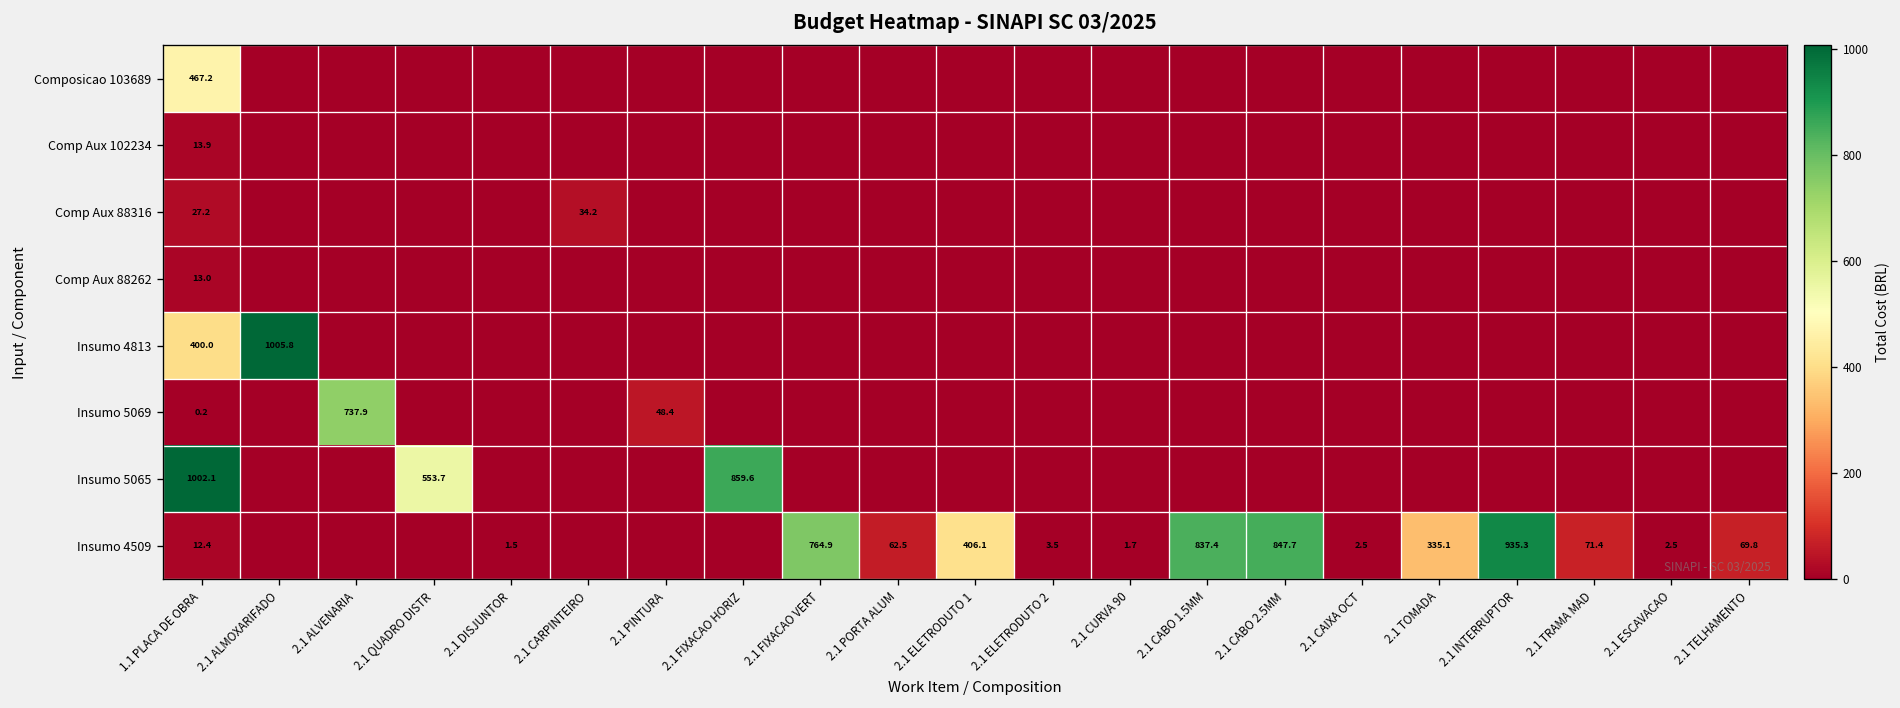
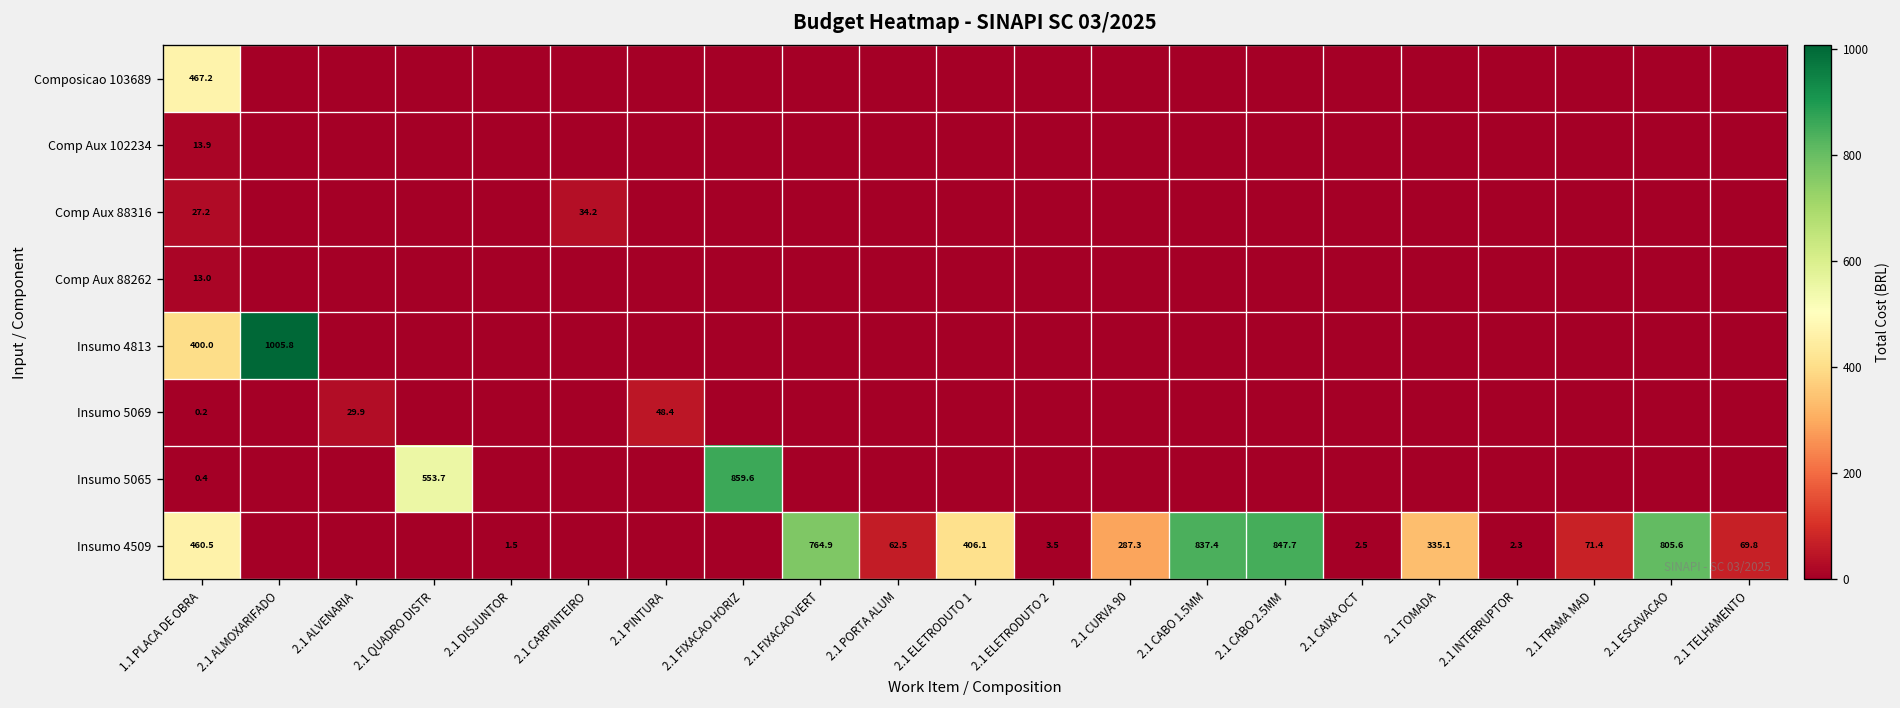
Insumo 5069, 2.1 ALVENARIA: 737.9 -> 29.9
Insumo 5065, 1.1 PLACA DE OBRA: 1002.1 -> 0.4
Insumo 4509, 1.1 PLACA DE OBRA: 12.4 -> 460.5
Insumo 4509, 2.1 CURVA 90: 1.7 -> 287.3
Insumo 4509, 2.1 INTERRUPTOR: 935.3 -> 2.3
Insumo 4509, 2.1 ESCAVACAO: 2.5 -> 805.6
